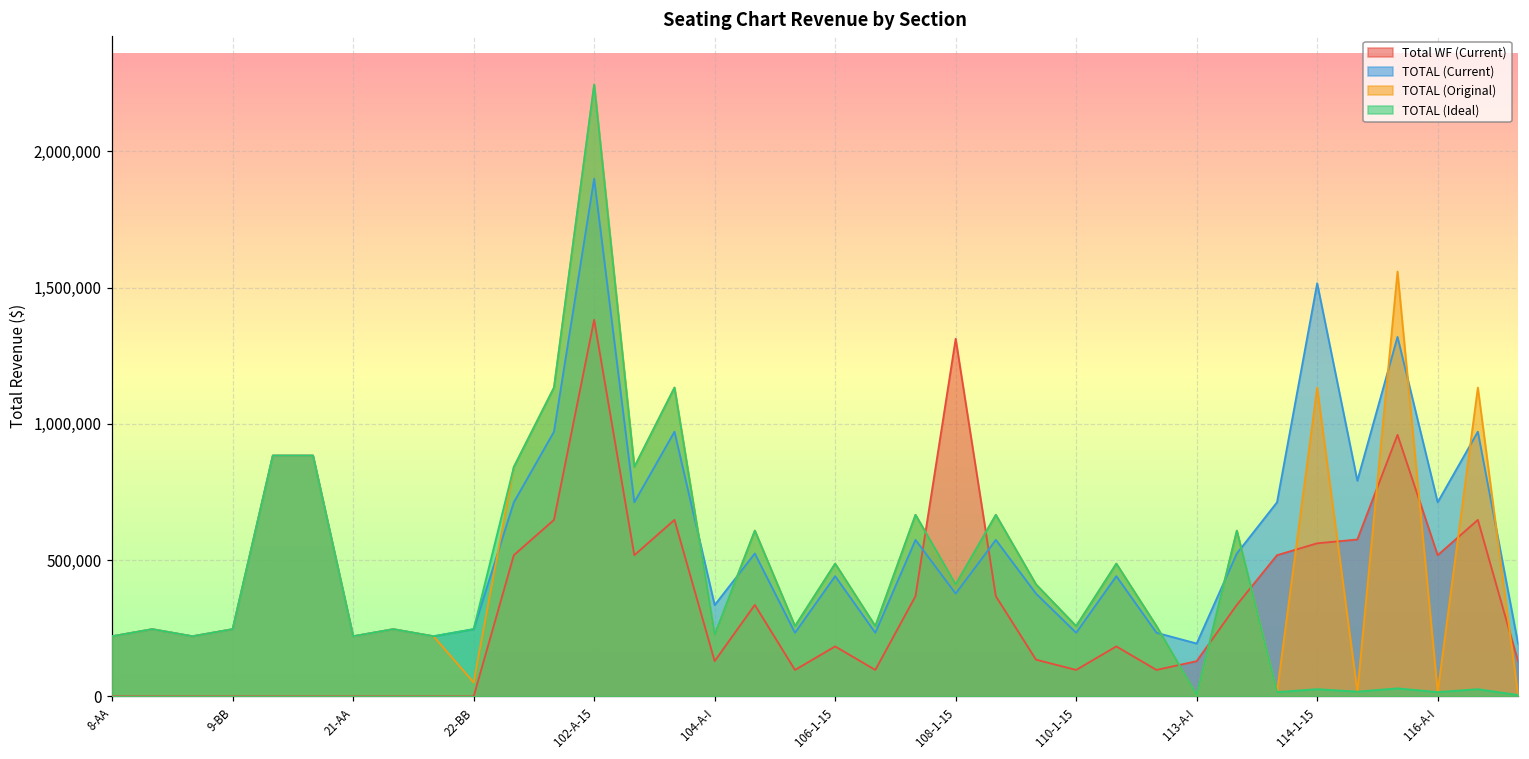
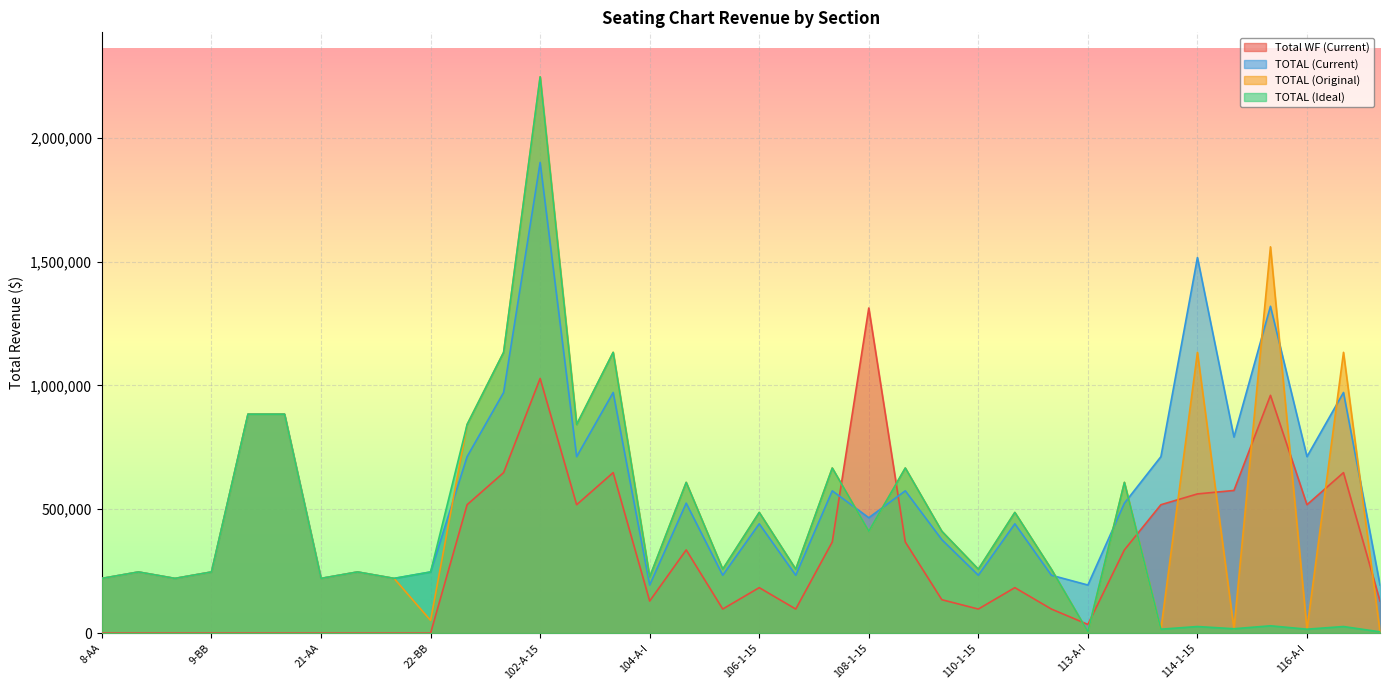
Total WF (Current), 102-A-15: 1,380,000 -> 1,030,000
TOTAL (Current), 104-A-I: 340,000 -> 190,000
TOTAL (Current), 108-1-15: 380,000 -> 470,000
Total WF (Current), 113-A-I: 130,000 -> 40,000
